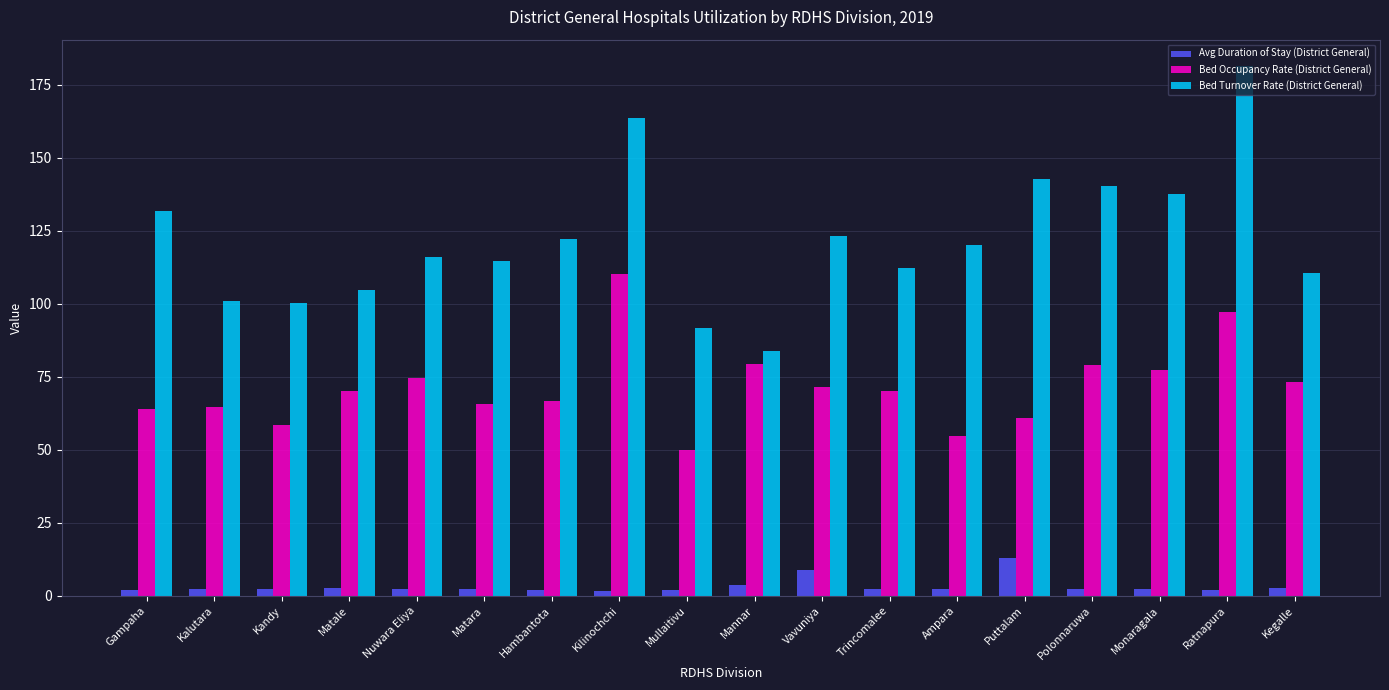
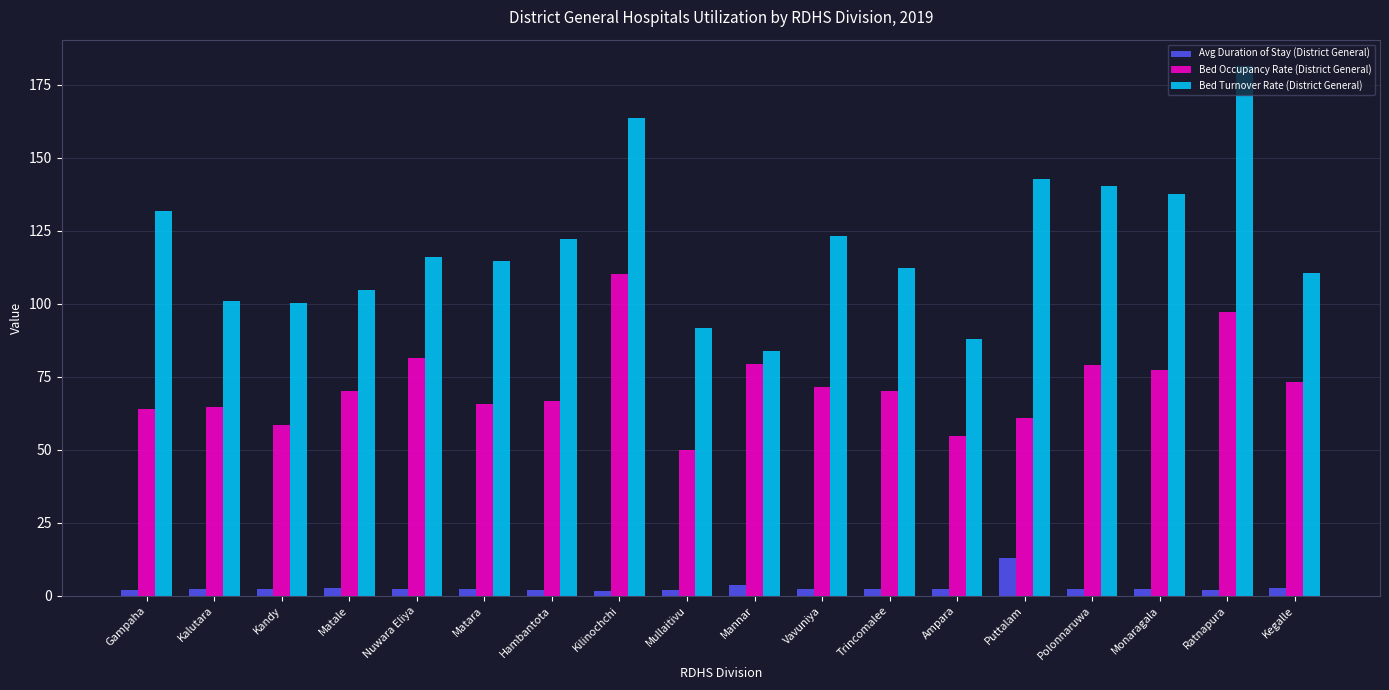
Bed Occupancy Rate (District General), Nuwara Eliya: 75 -> 81
Avg Duration of Stay (District General), Vavuniya: 9 -> 2
Bed Turnover Rate (District General), Ampara: 120 -> 88
